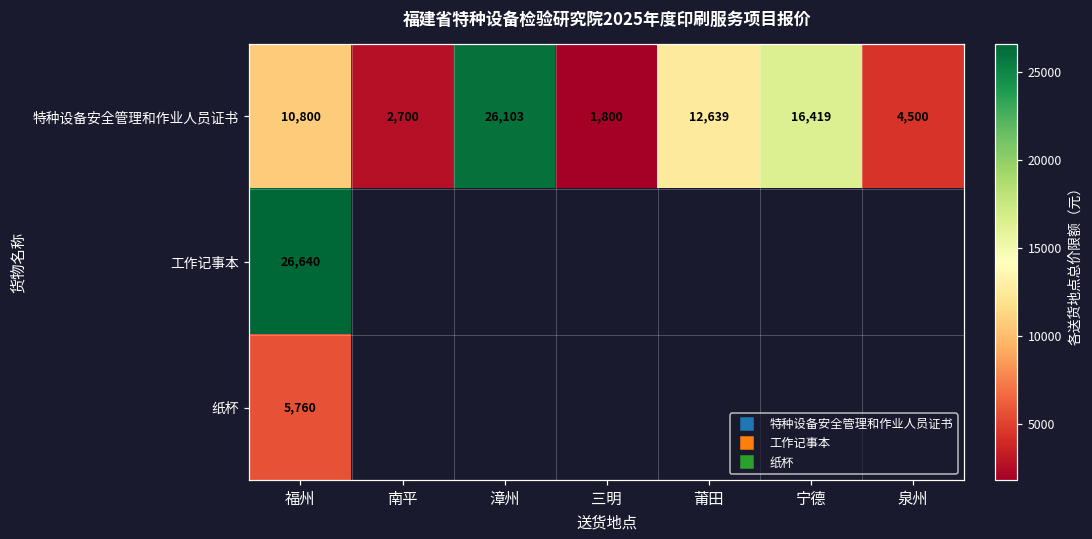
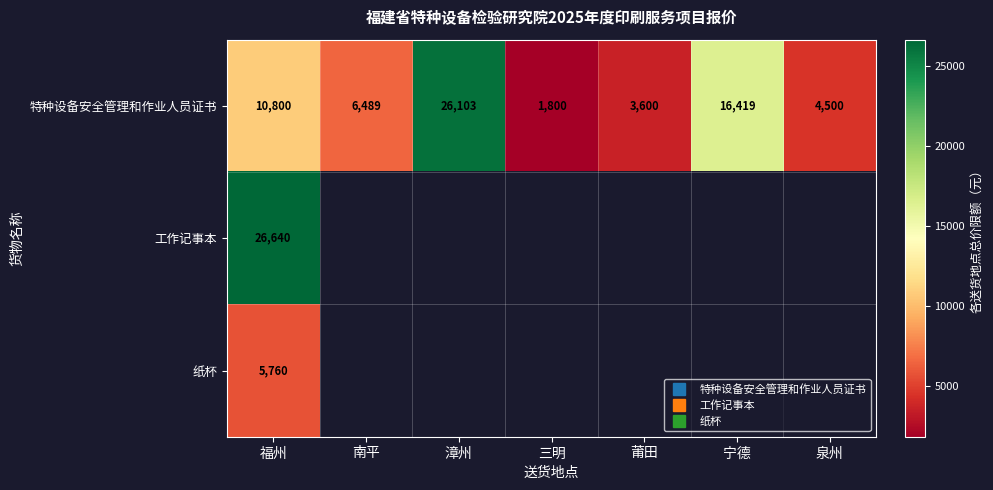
特种设备安全管理和作业人员证书, 南平: 2,700 -> 6,489
特种设备安全管理和作业人员证书, 莆田: 12,639 -> 3,600
